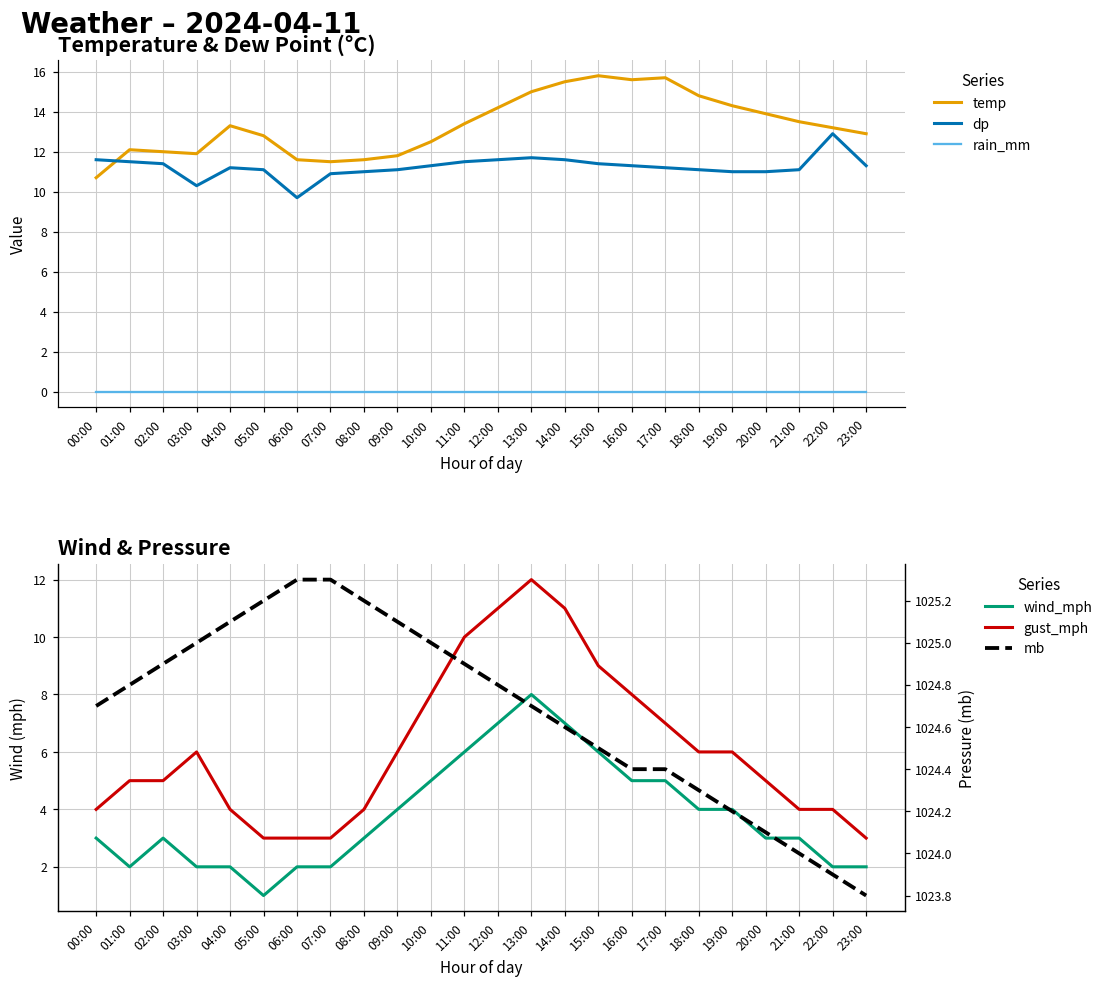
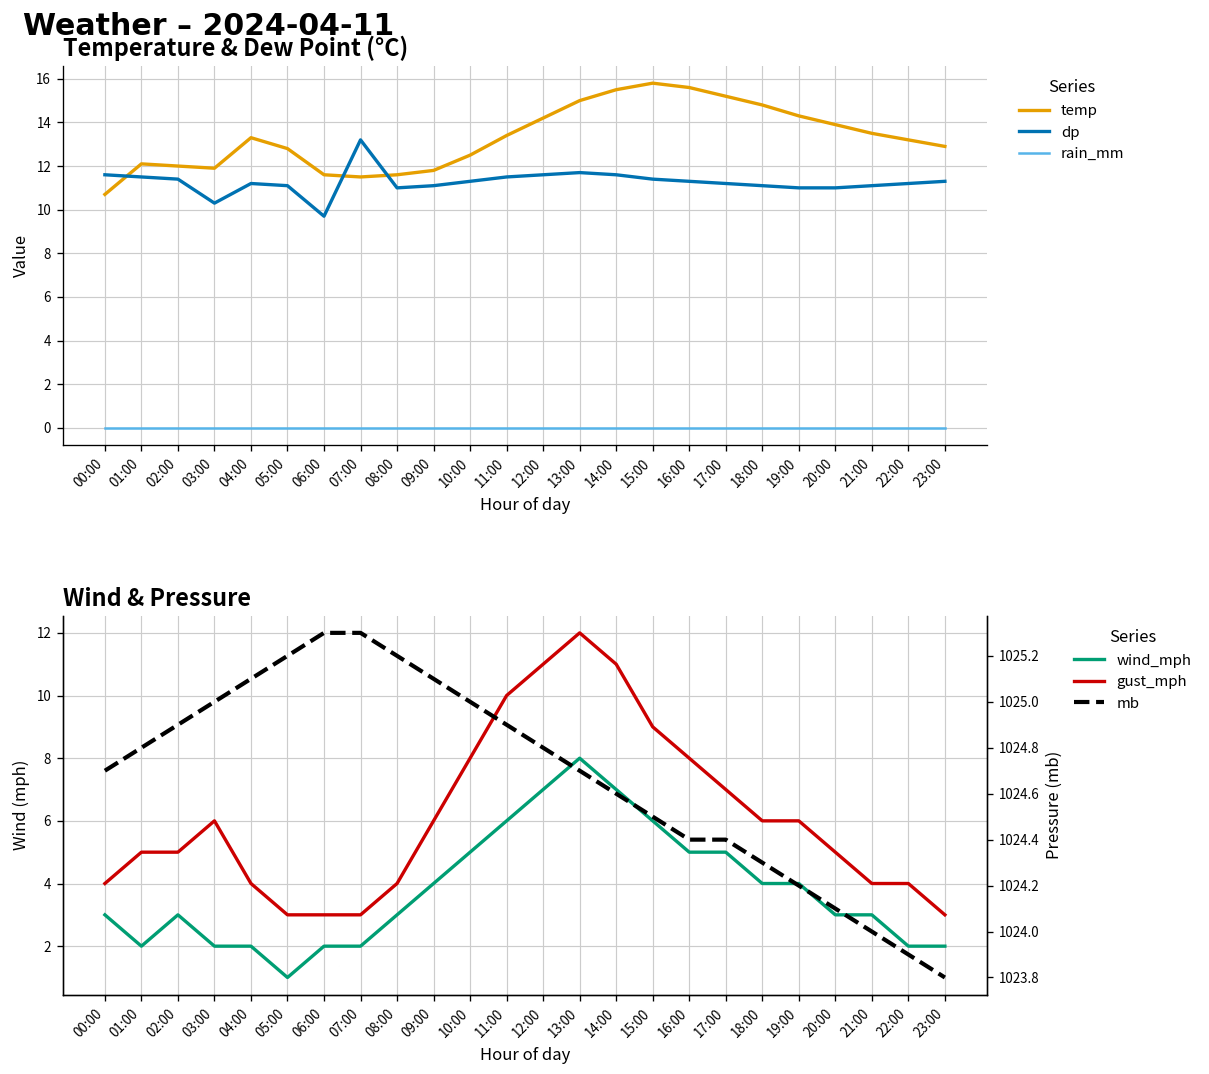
Temperature & Dew Point (°C), dp, 07:00: 10.9 -> 13.2
Temperature & Dew Point (°C), temp, 17:00: 15.7 -> 15.2
Temperature & Dew Point (°C), dp, 22:00: 12.9 -> 11.2
